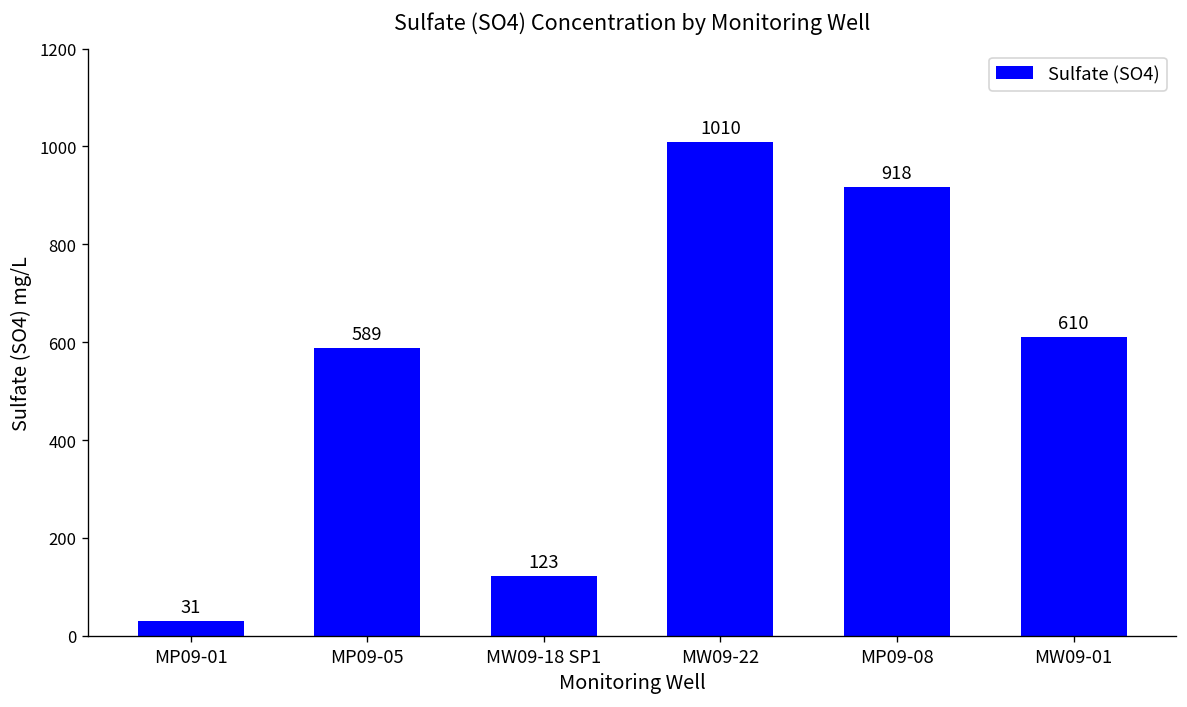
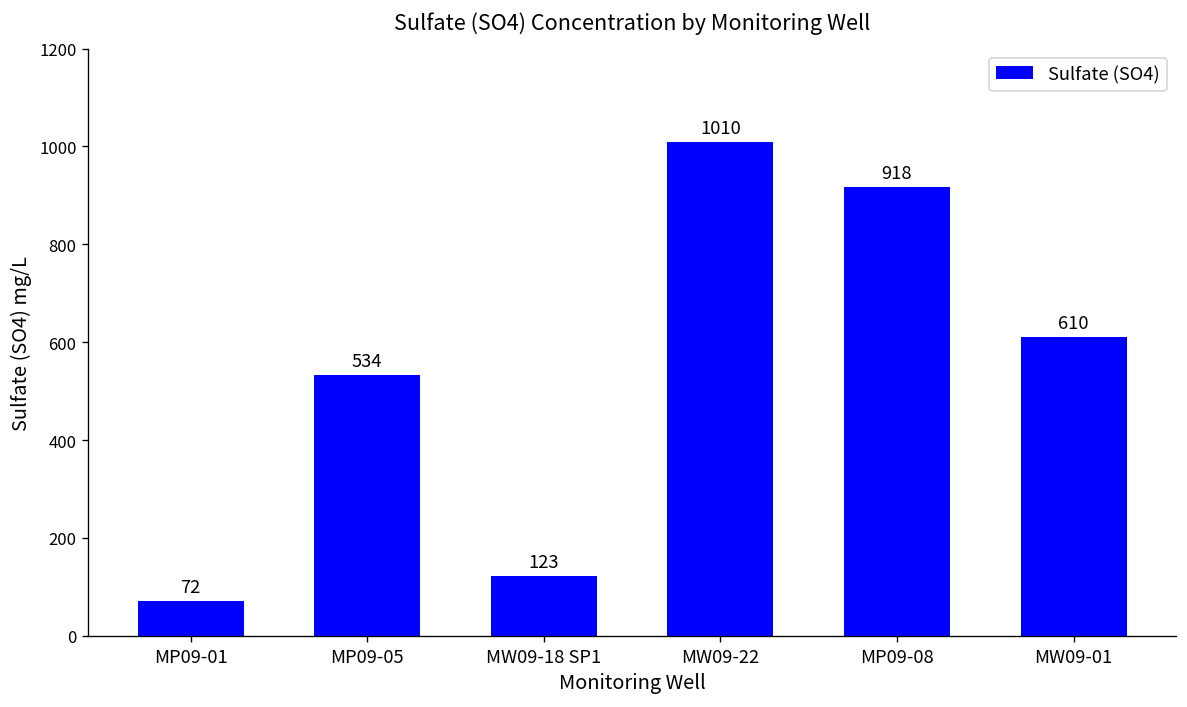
MP09-01: 31 -> 72
MP09-05: 589 -> 534
